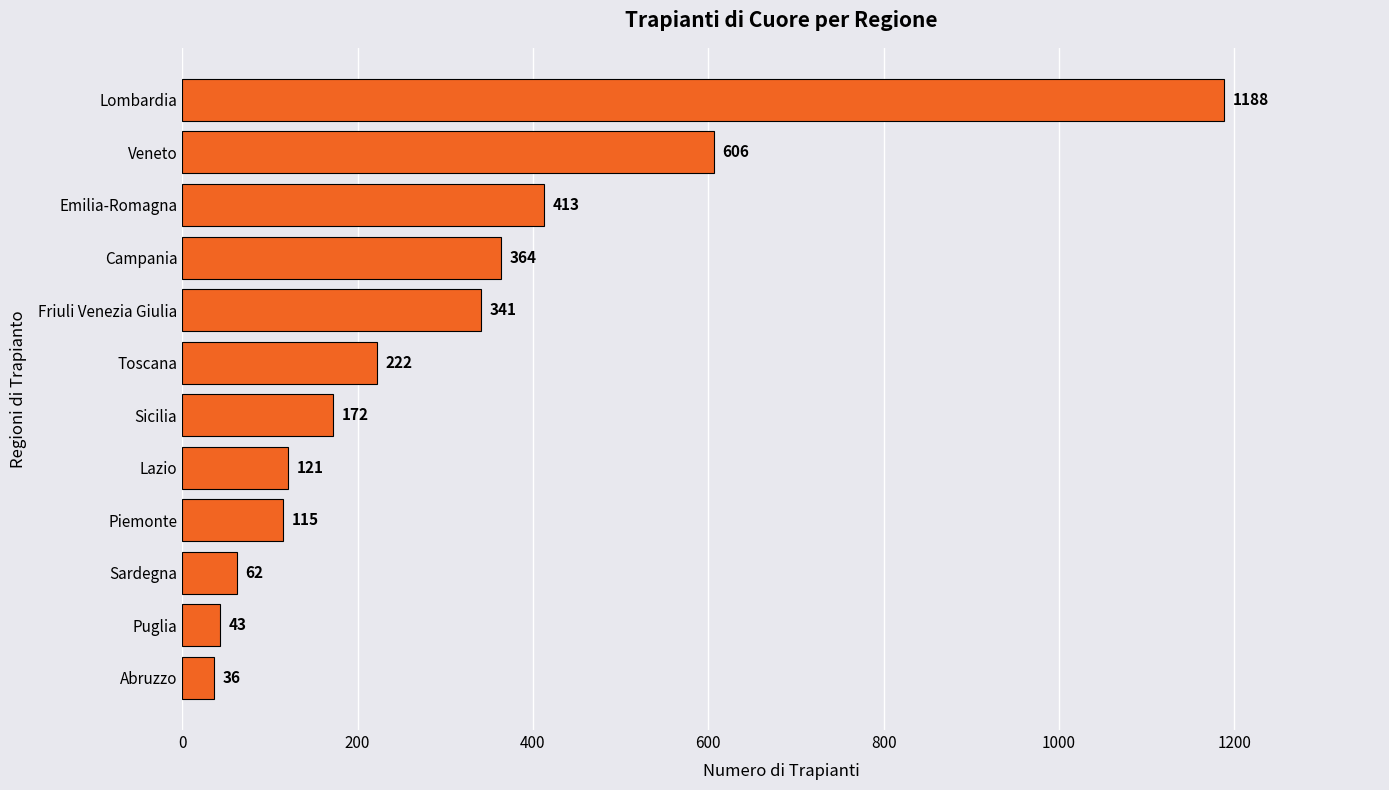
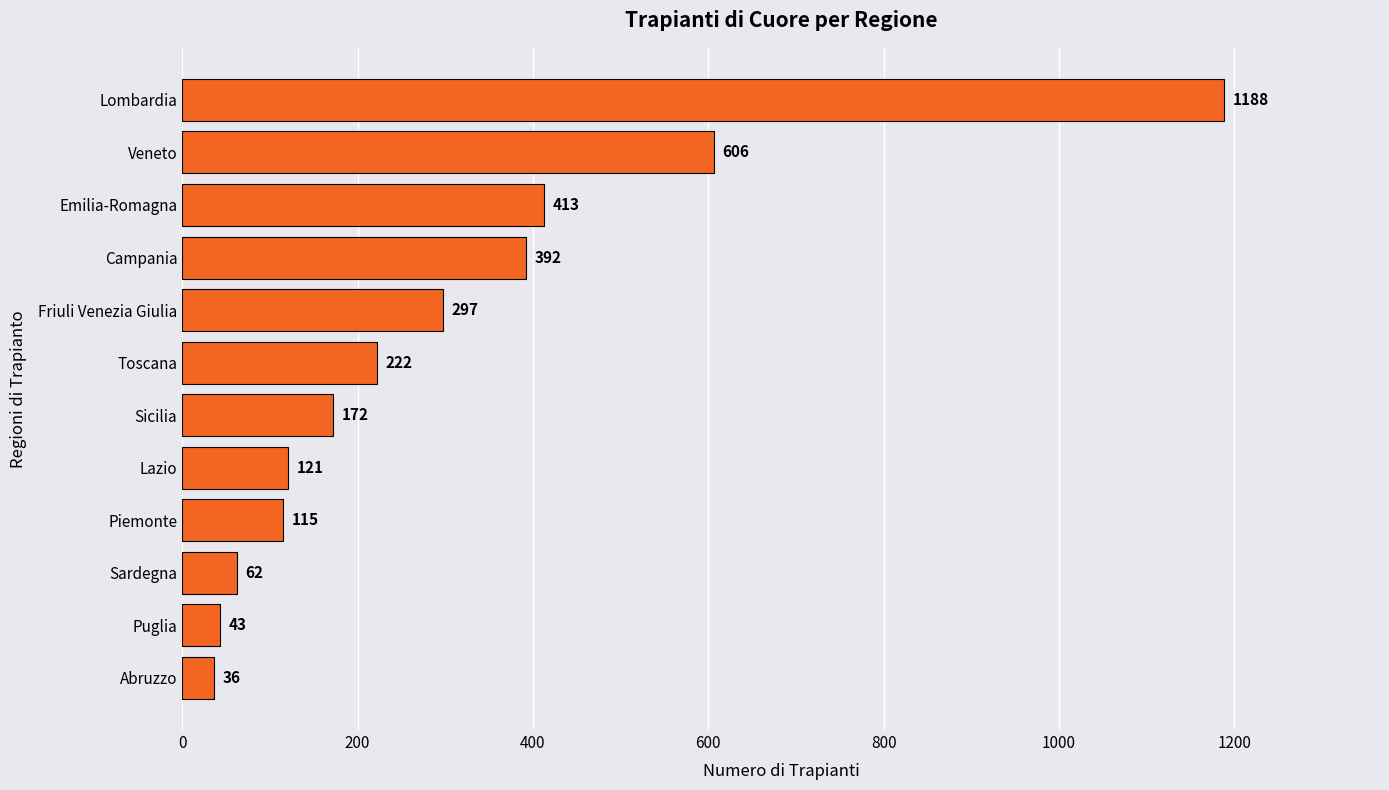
Campania: 364 -> 392
Friuli Venezia Giulia: 341 -> 297
